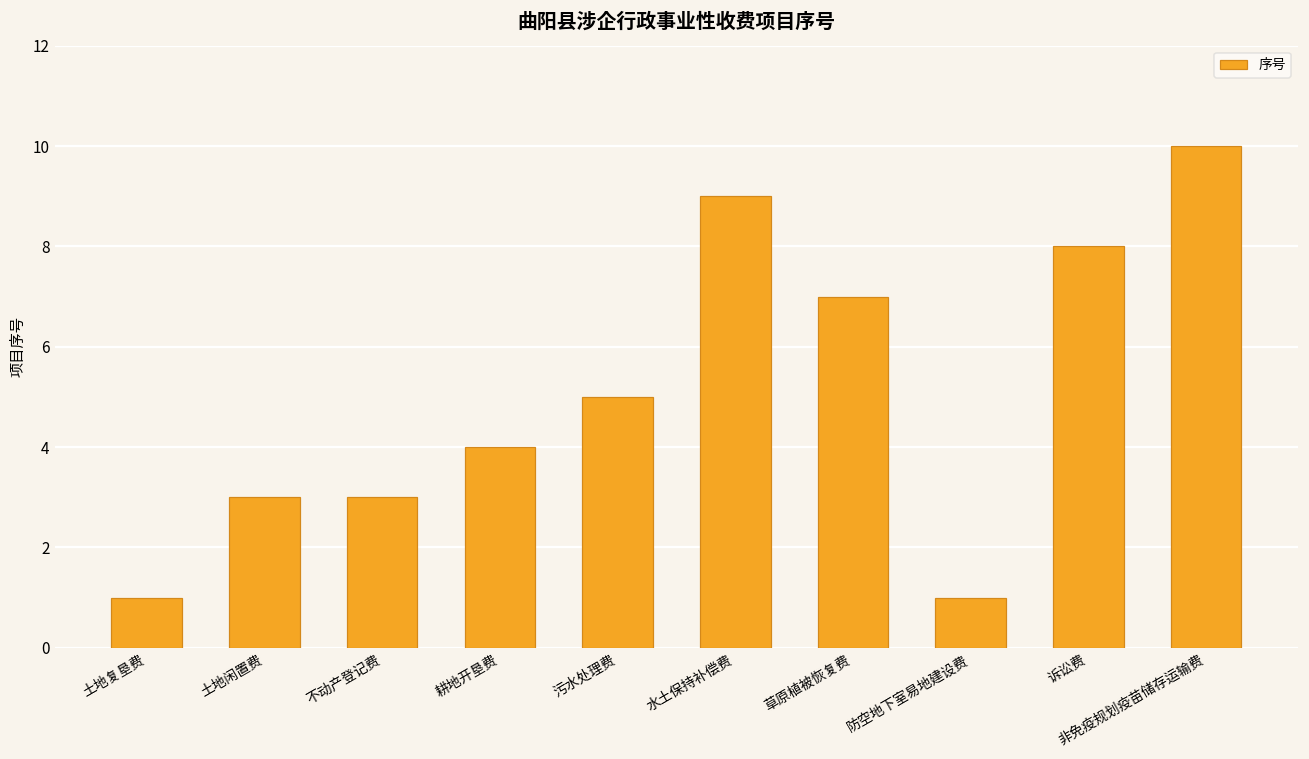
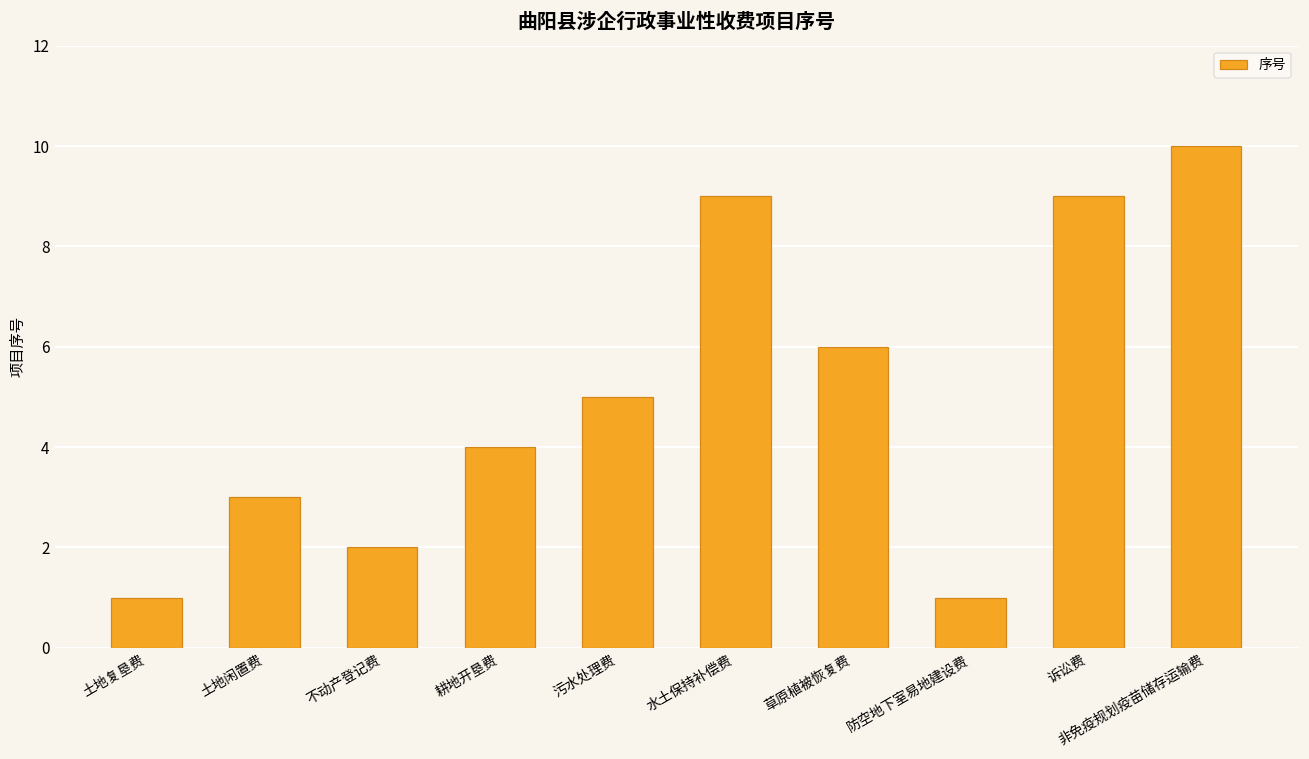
不动产登记费: 3 -> 2
草原植被恢复费: 7 -> 6
诉讼费: 8 -> 9
